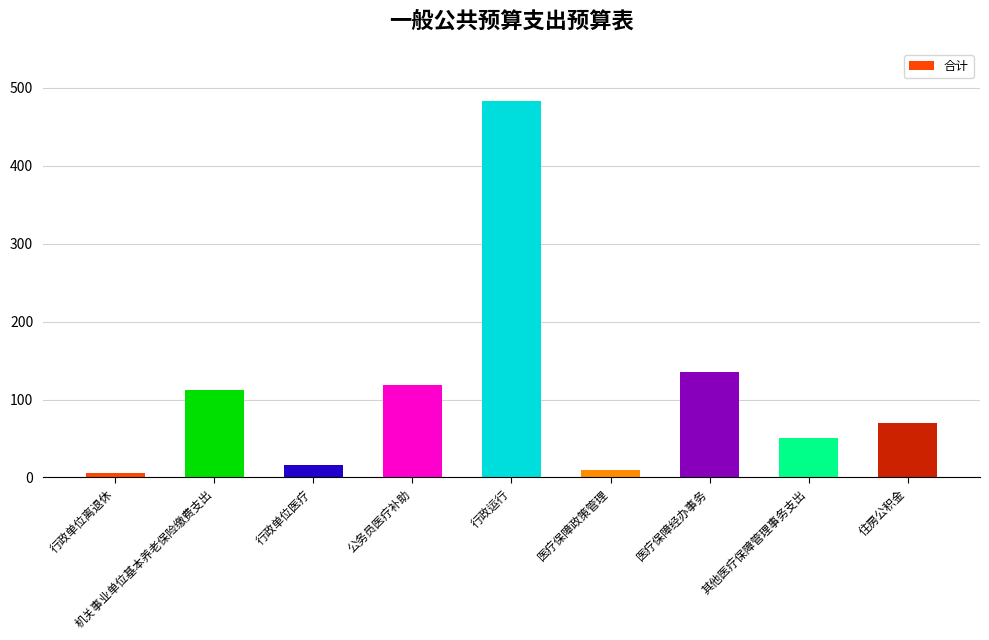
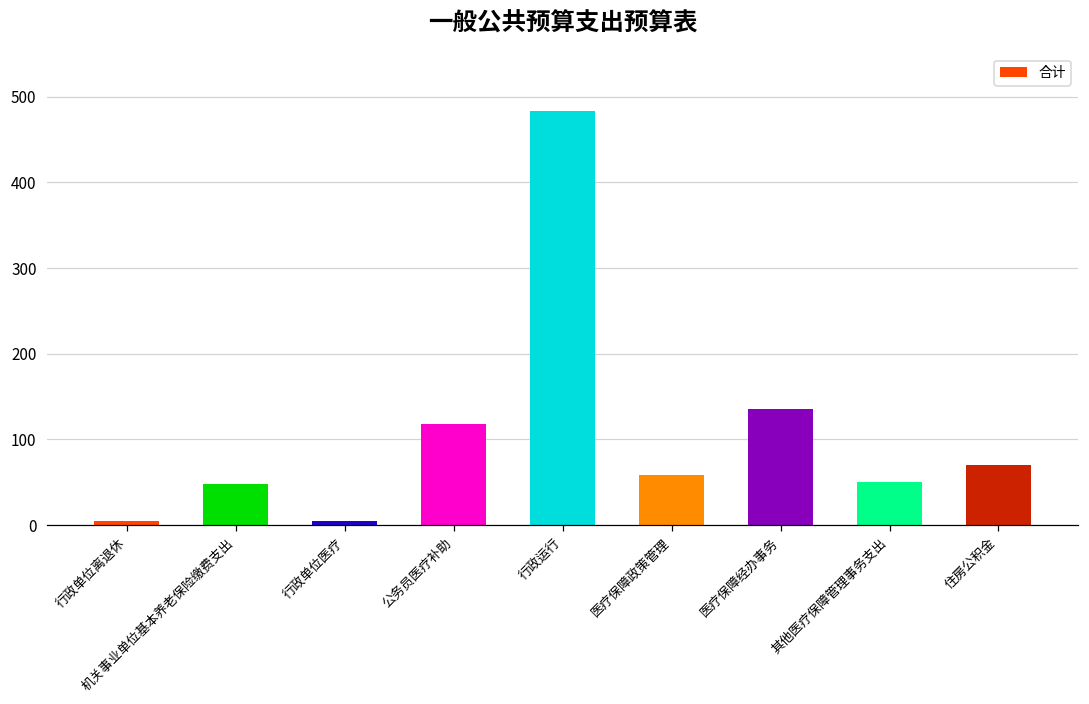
机关事业单位基本养老保险缴费支出: 110 -> 50
行政单位医疗: 20 -> 10
医疗保障政策管理: 10 -> 60
